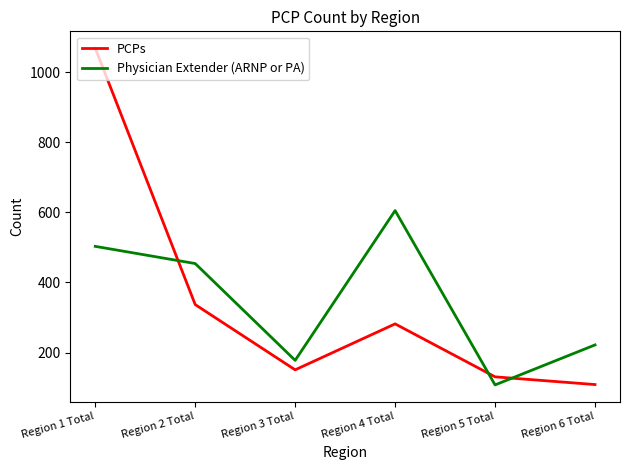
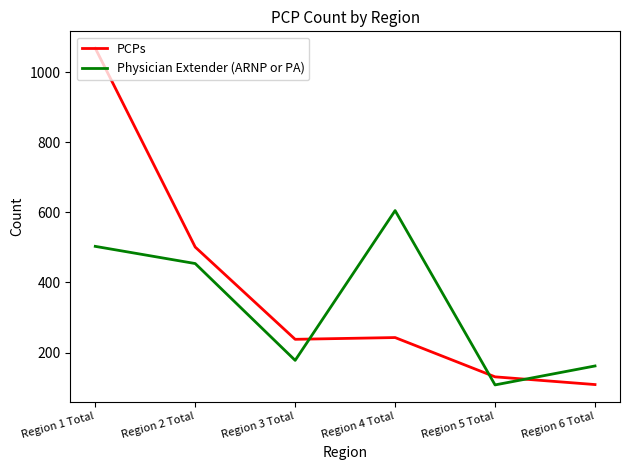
PCPs, Region 2 Total: 340 -> 500
PCPs, Region 3 Total: 150 -> 240
PCPs, Region 4 Total: 280 -> 240
Physician Extender (ARNP or PA), Region 6 Total: 220 -> 160
